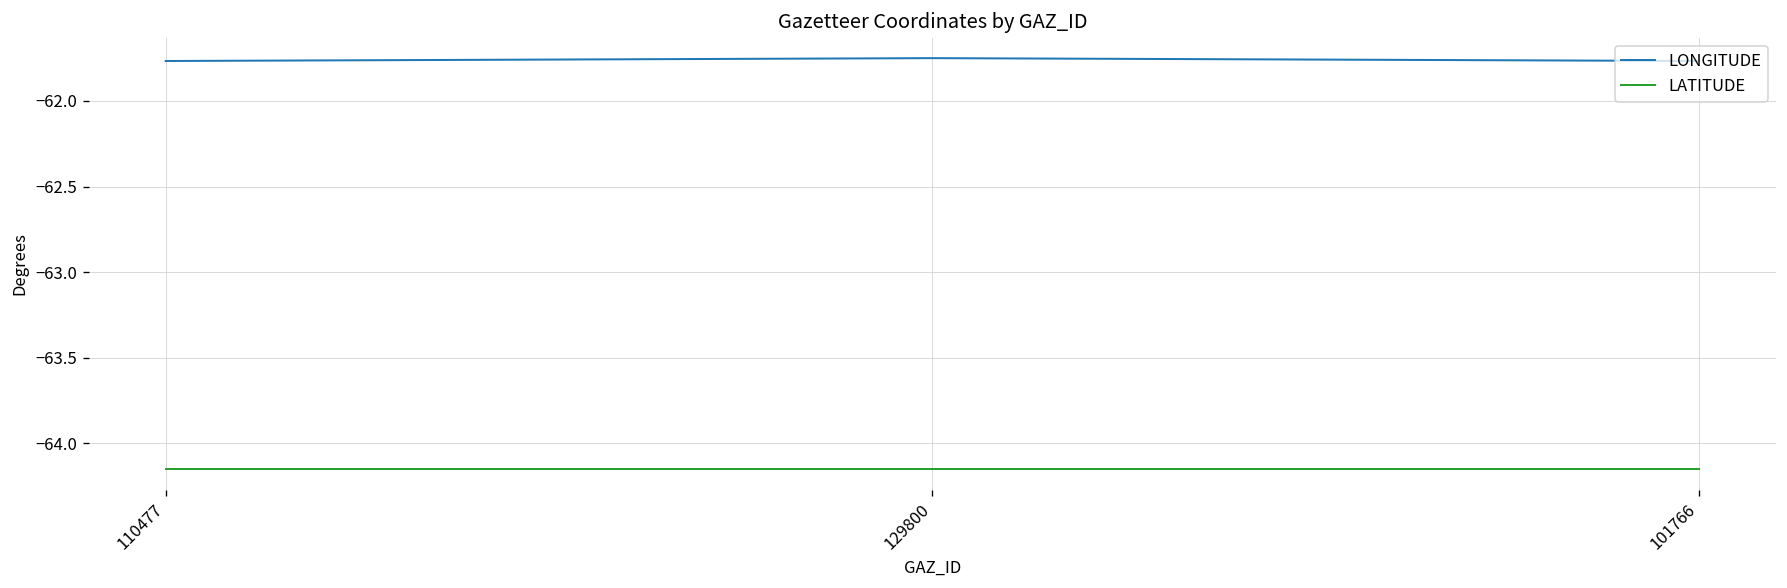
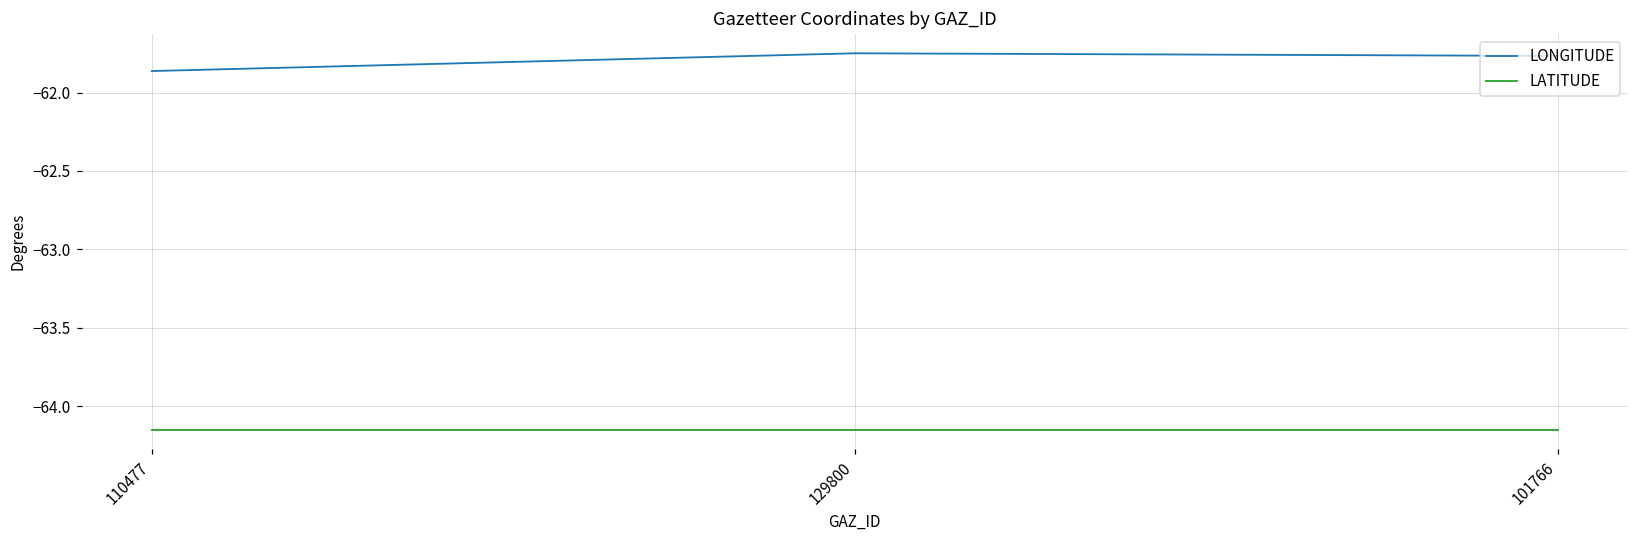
LONGITUDE, 110477: -61.77 -> -61.86
